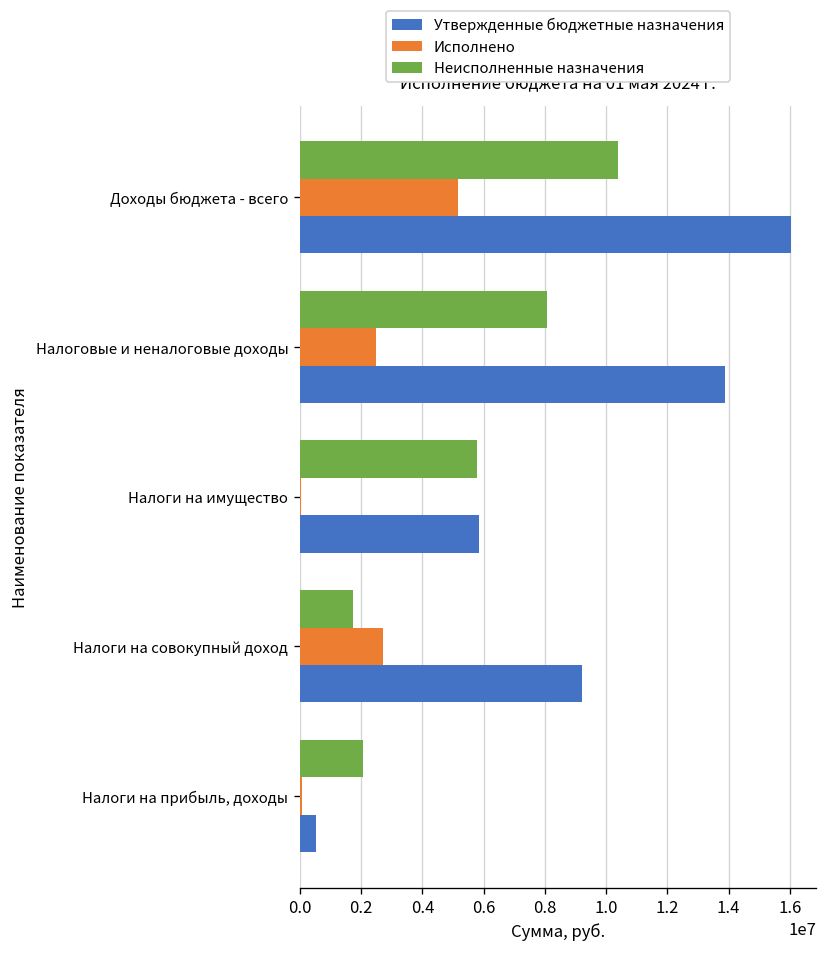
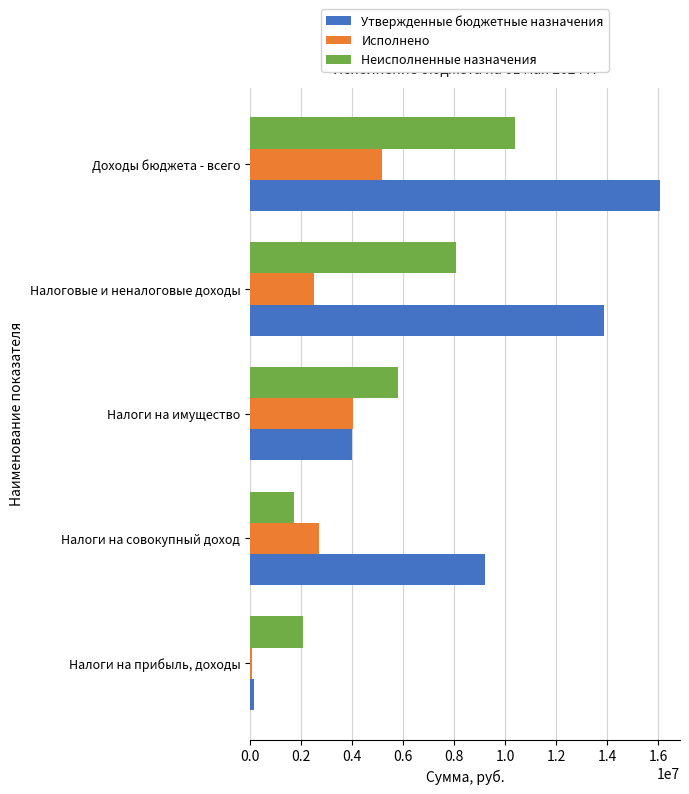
Исполнено, Налоги на имущество: 0 -> 4000000
Утвержденные бюджетные назначения, Налоги на имущество: 5800000 -> 4000000
Утвержденные бюджетные назначения, Налоги на прибыль, доходы: 500000 -> 200000
